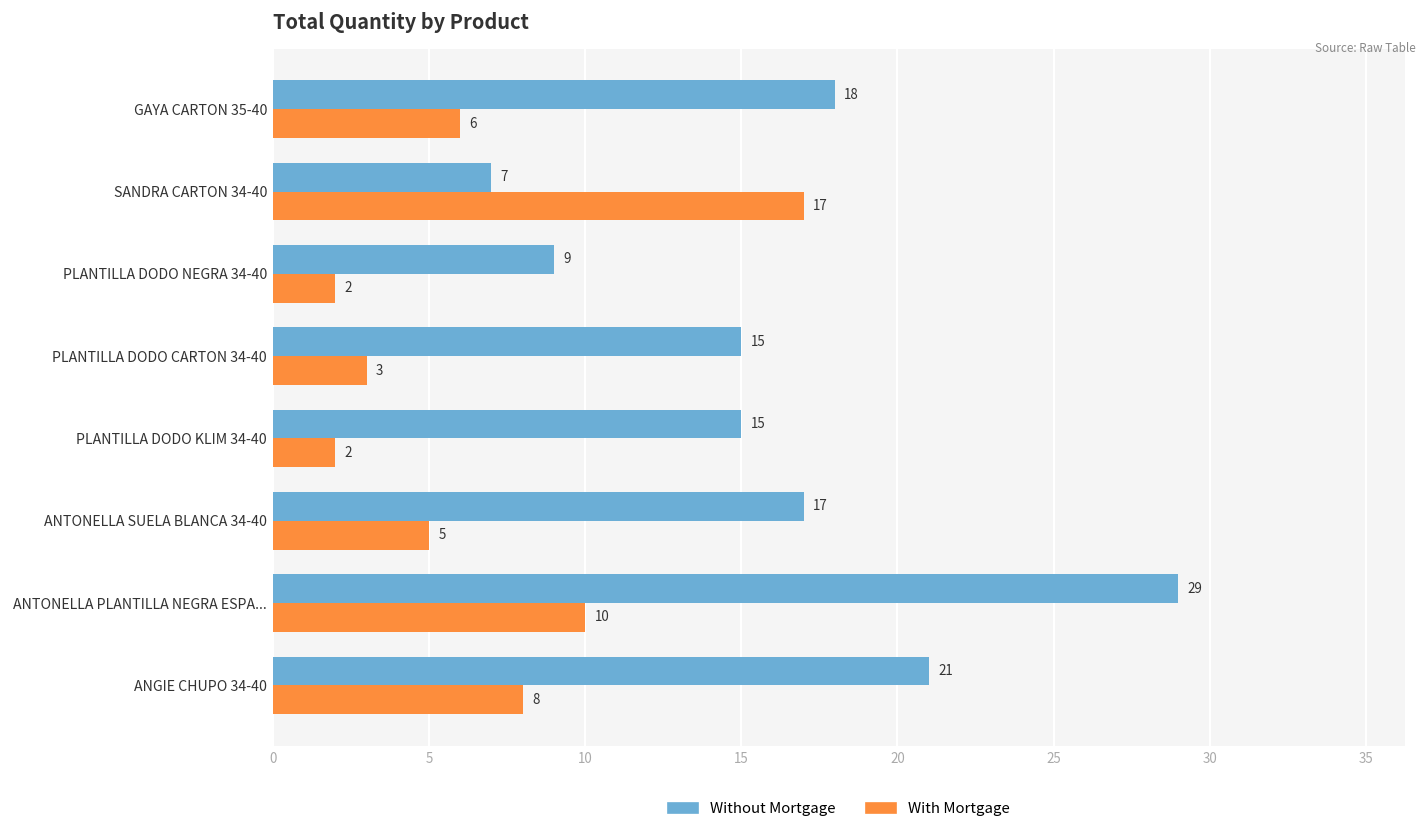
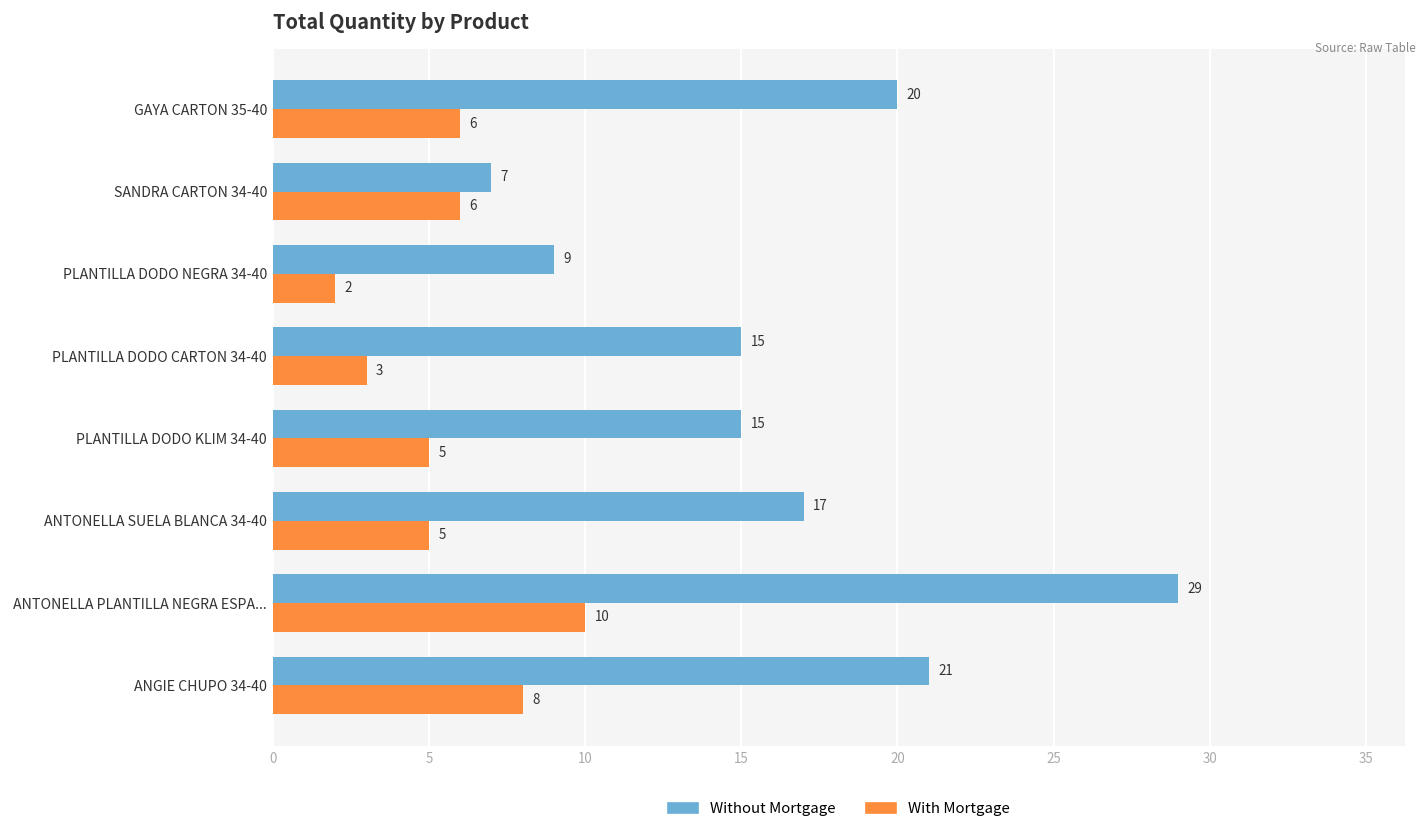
Without Mortgage, GAYA CARTON 35-40: 18 -> 20
With Mortgage, SANDRA CARTON 34-40: 17 -> 6
With Mortgage, PLANTILLA DODO KLIM 34-40: 2 -> 5
